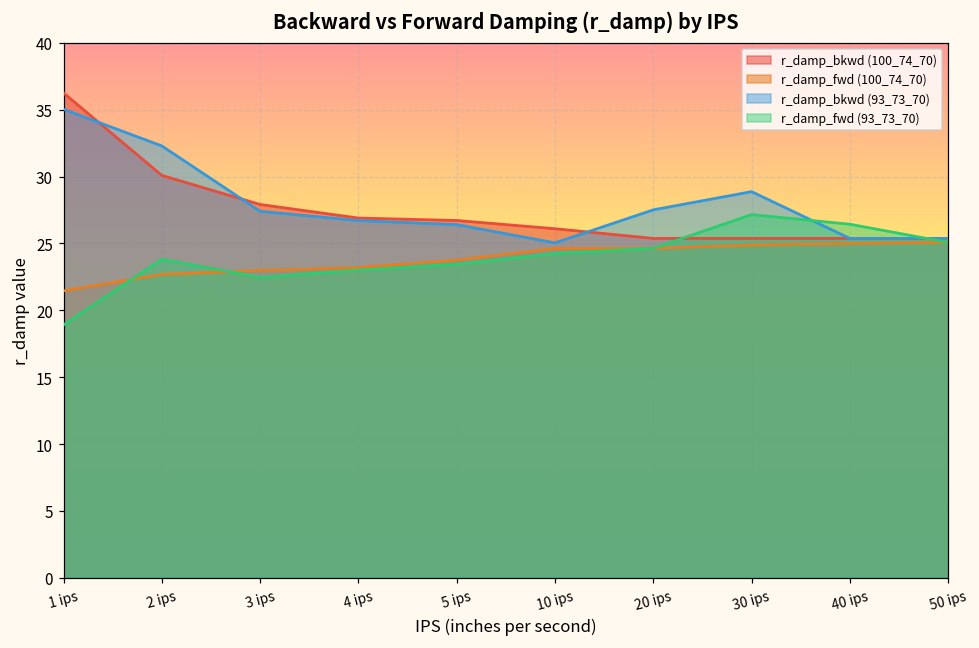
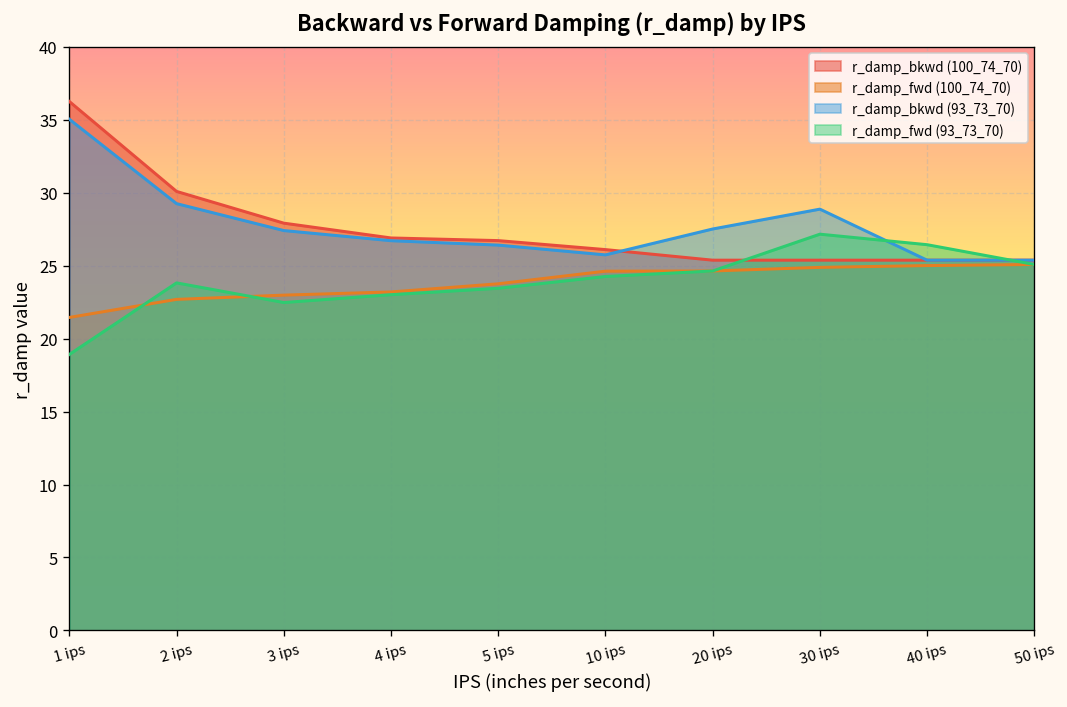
r_damp_bkwd (93_73_70), 2 ips: 32.3 -> 29.3
r_damp_bkwd (93_73_70), 10 ips: 25.0 -> 25.7
